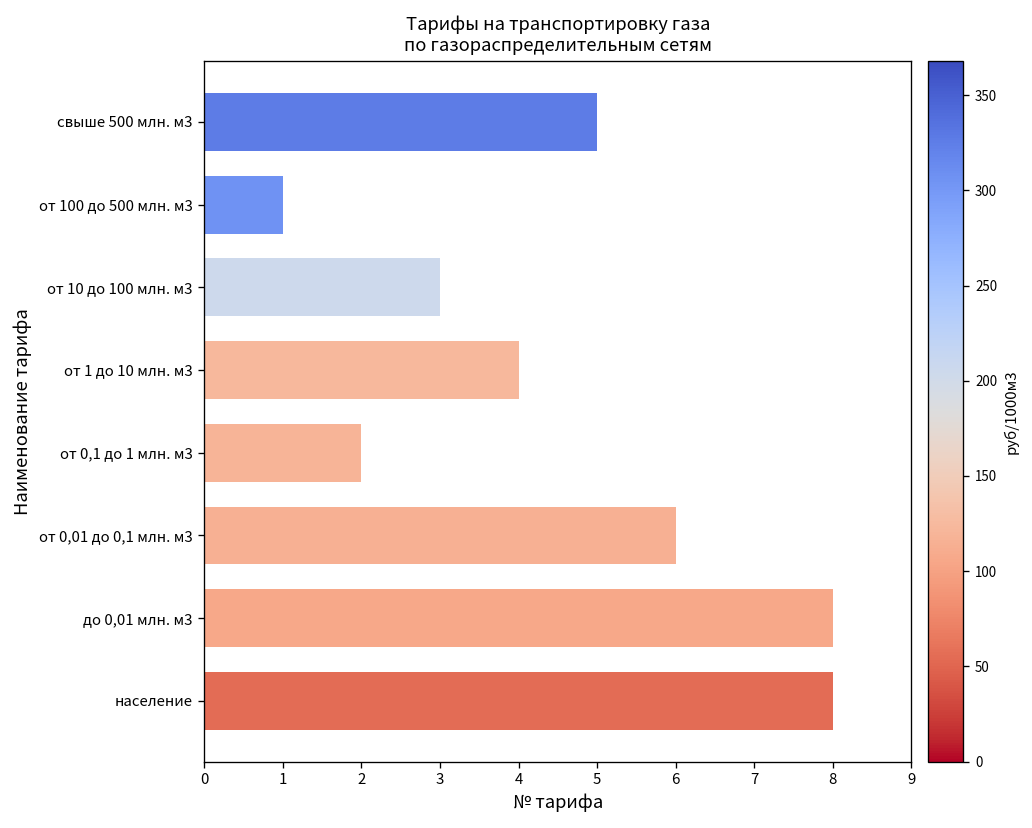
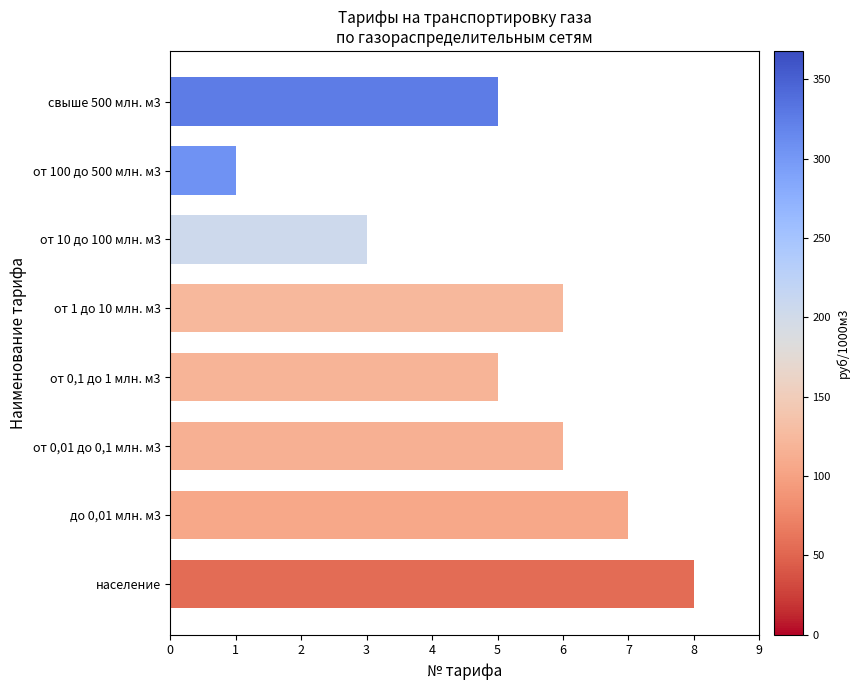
от 1 до 10 млн. м3: 4 -> 6
от 0,1 до 1 млн. м3: 2 -> 5
до 0,01 млн. м3: 8 -> 7
